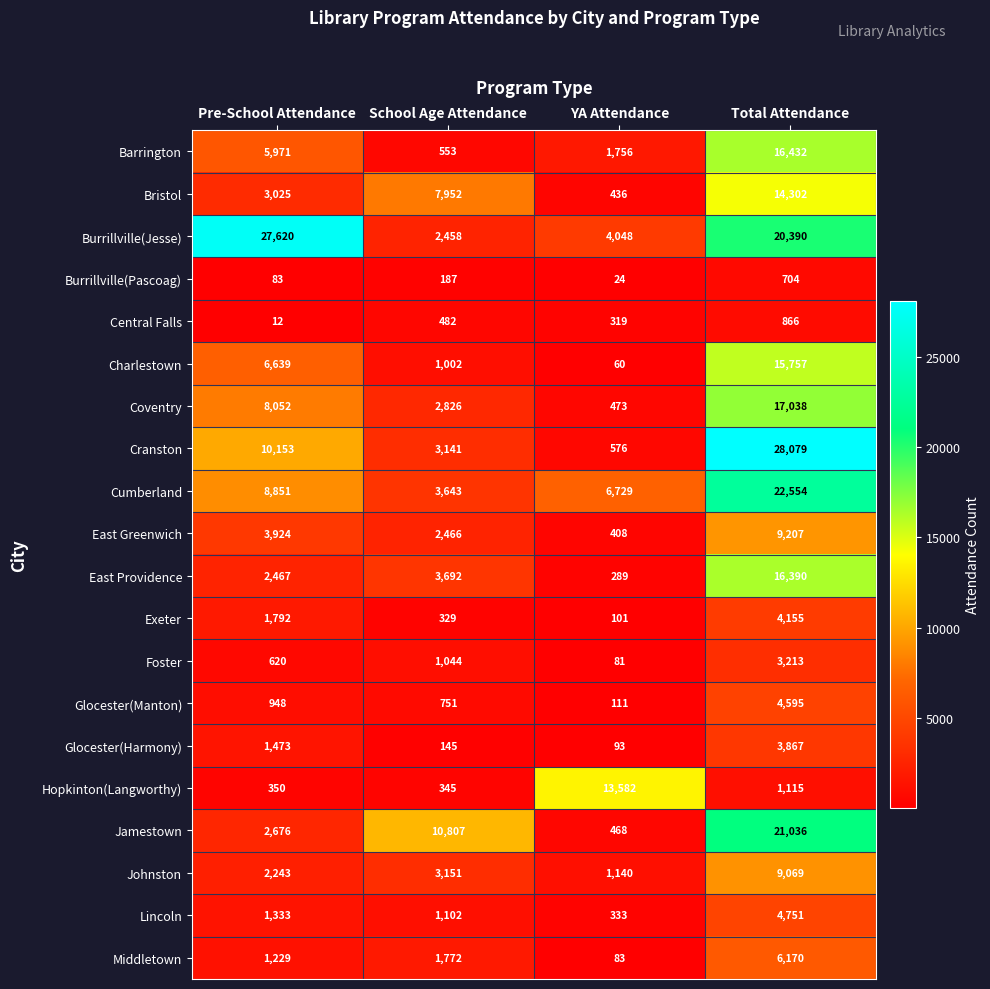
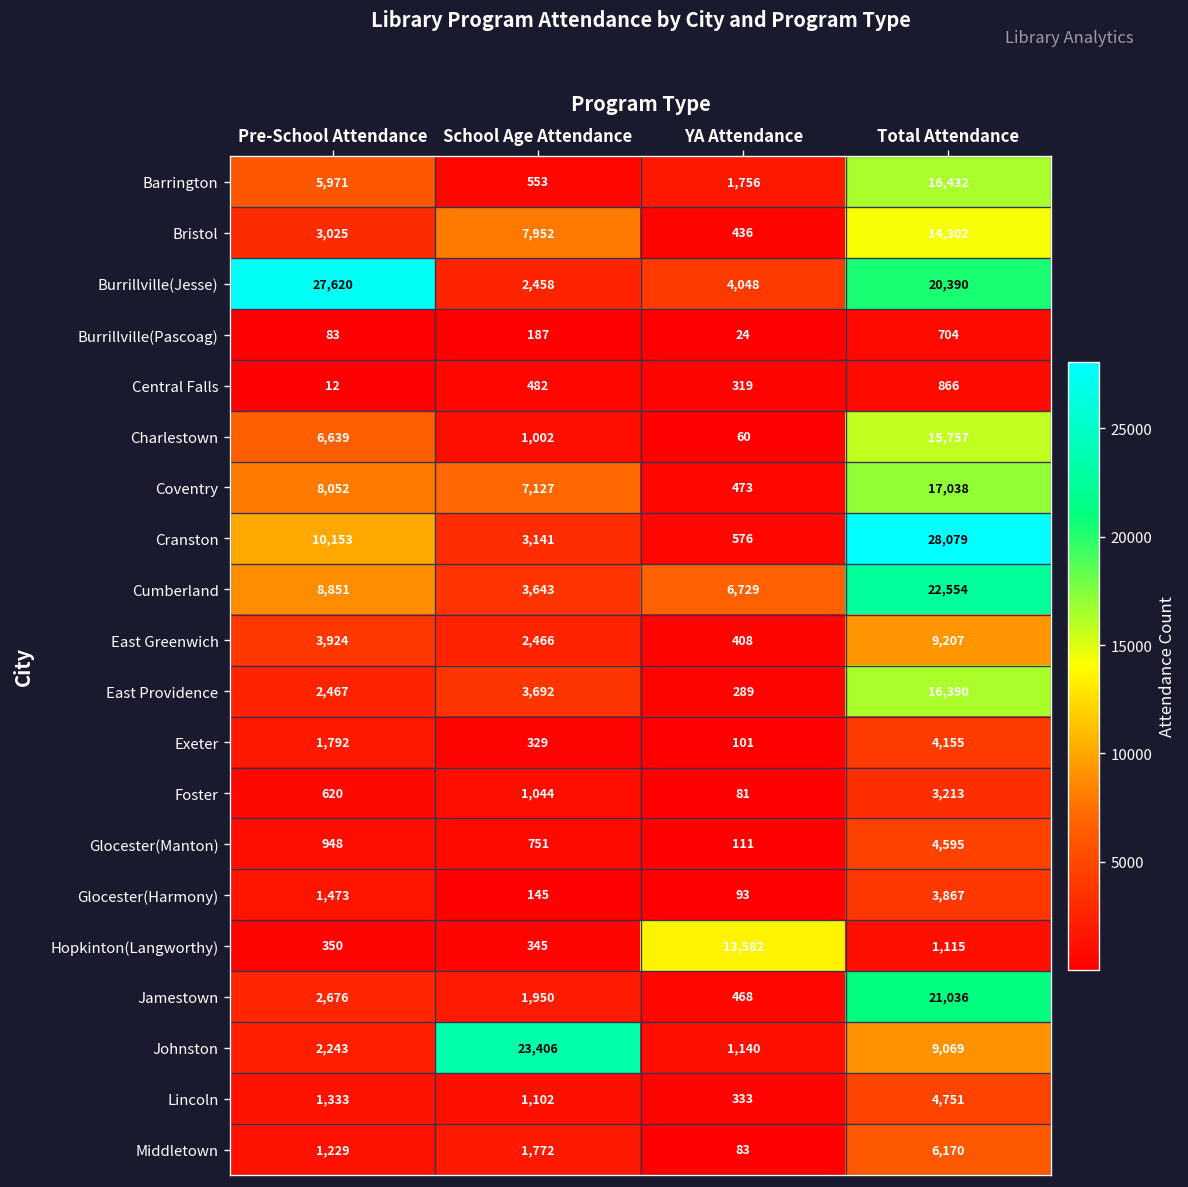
Coventry, School Age Attendance: 2,826 -> 7,127
Jamestown, School Age Attendance: 10,807 -> 1,950
Johnston, School Age Attendance: 3,151 -> 23,406
